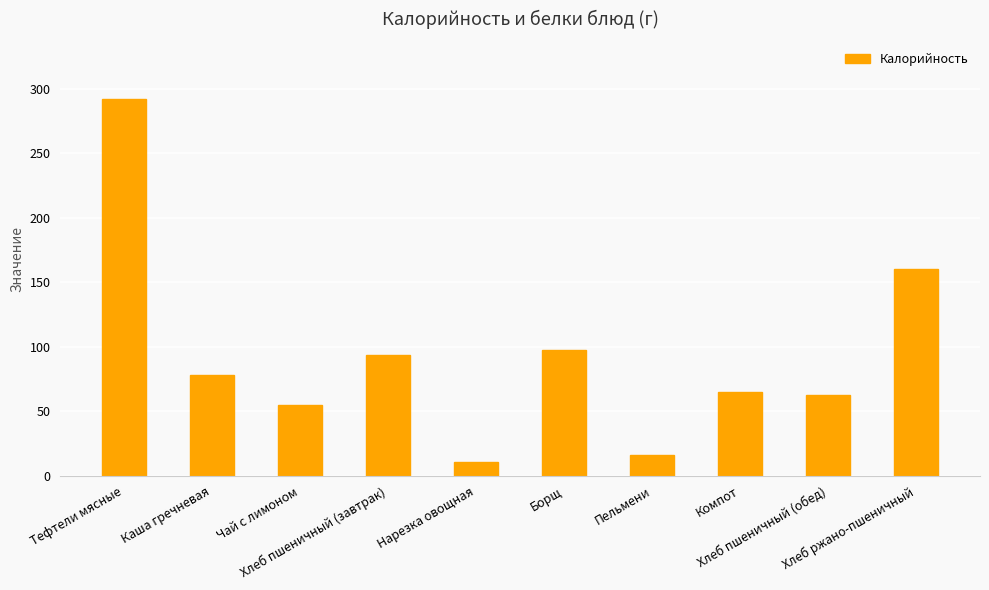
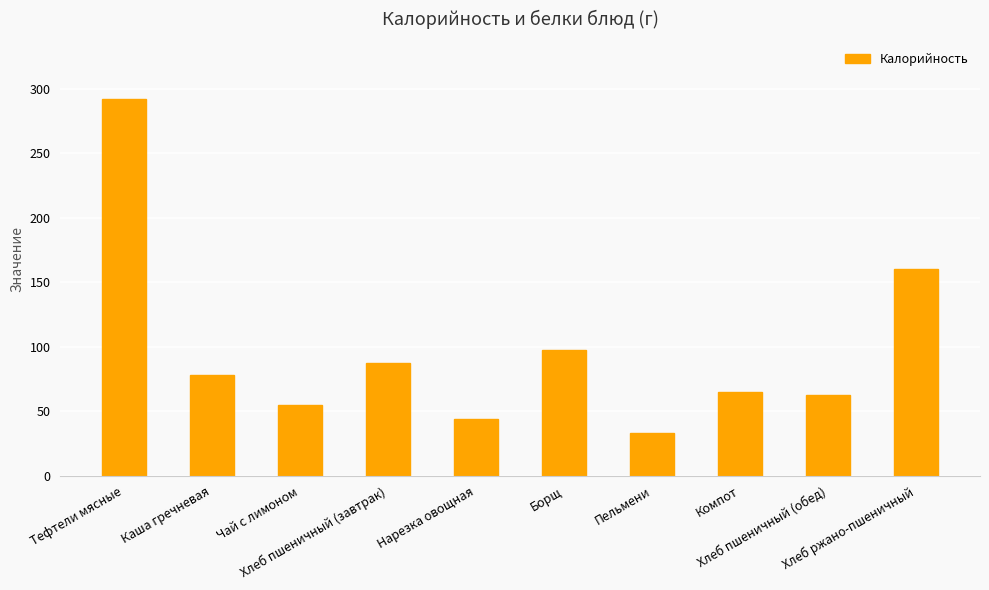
Хлеб пшеничный (завтрак): 94 -> 88
Нарезка овощная: 11 -> 44
Пельмени: 16 -> 33
